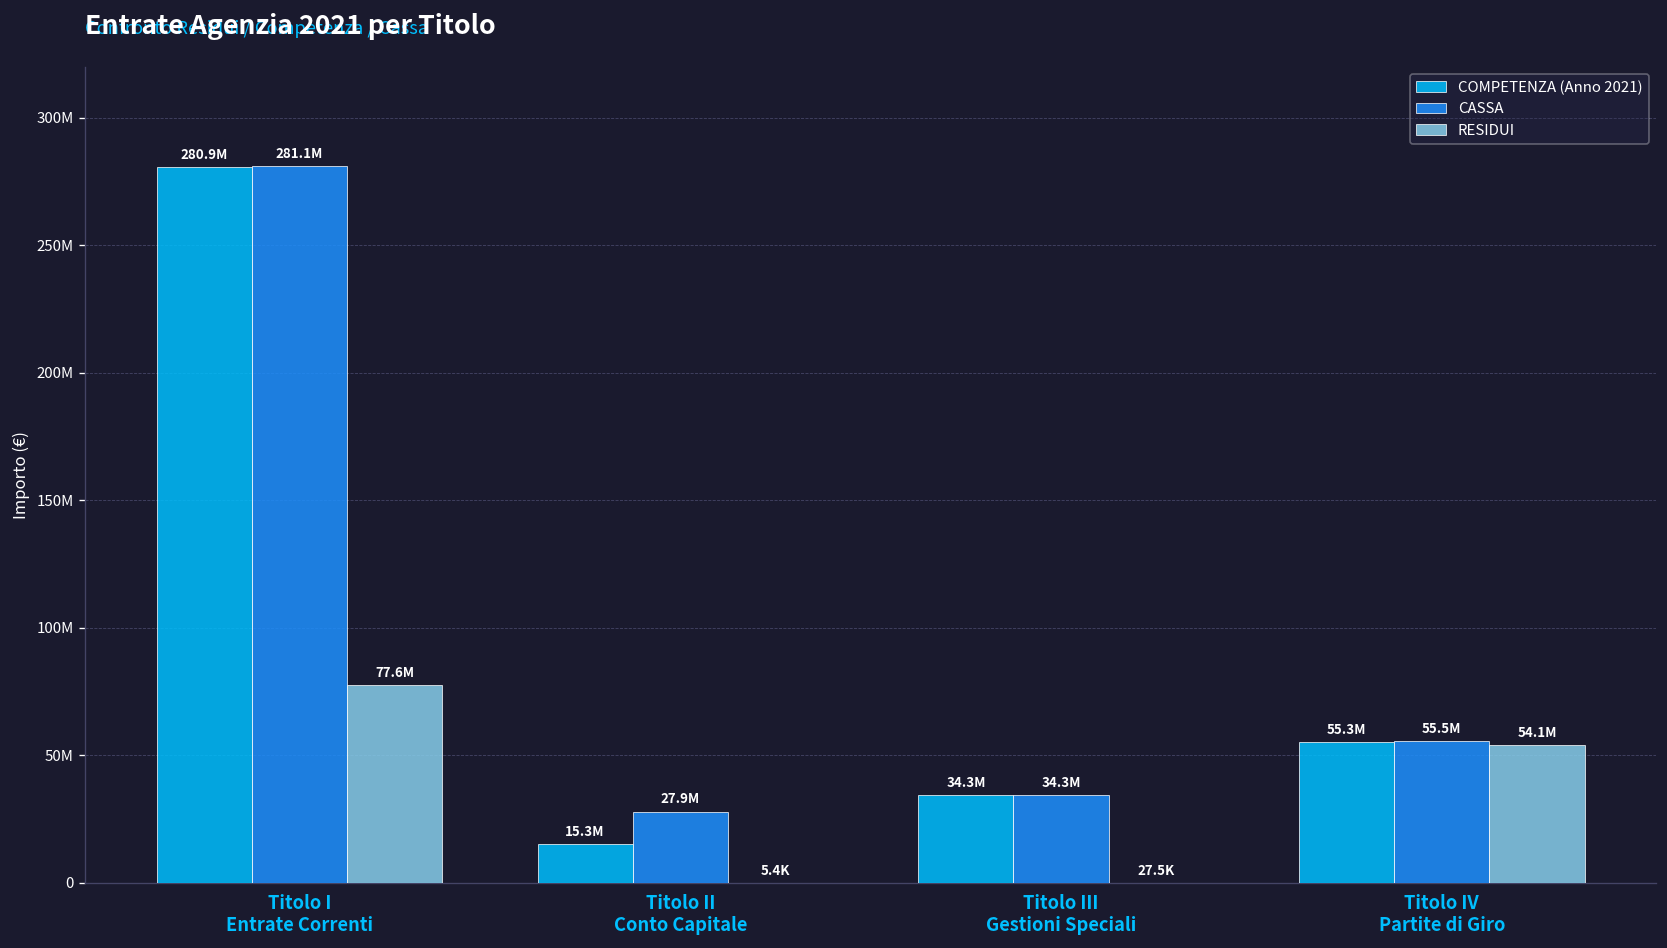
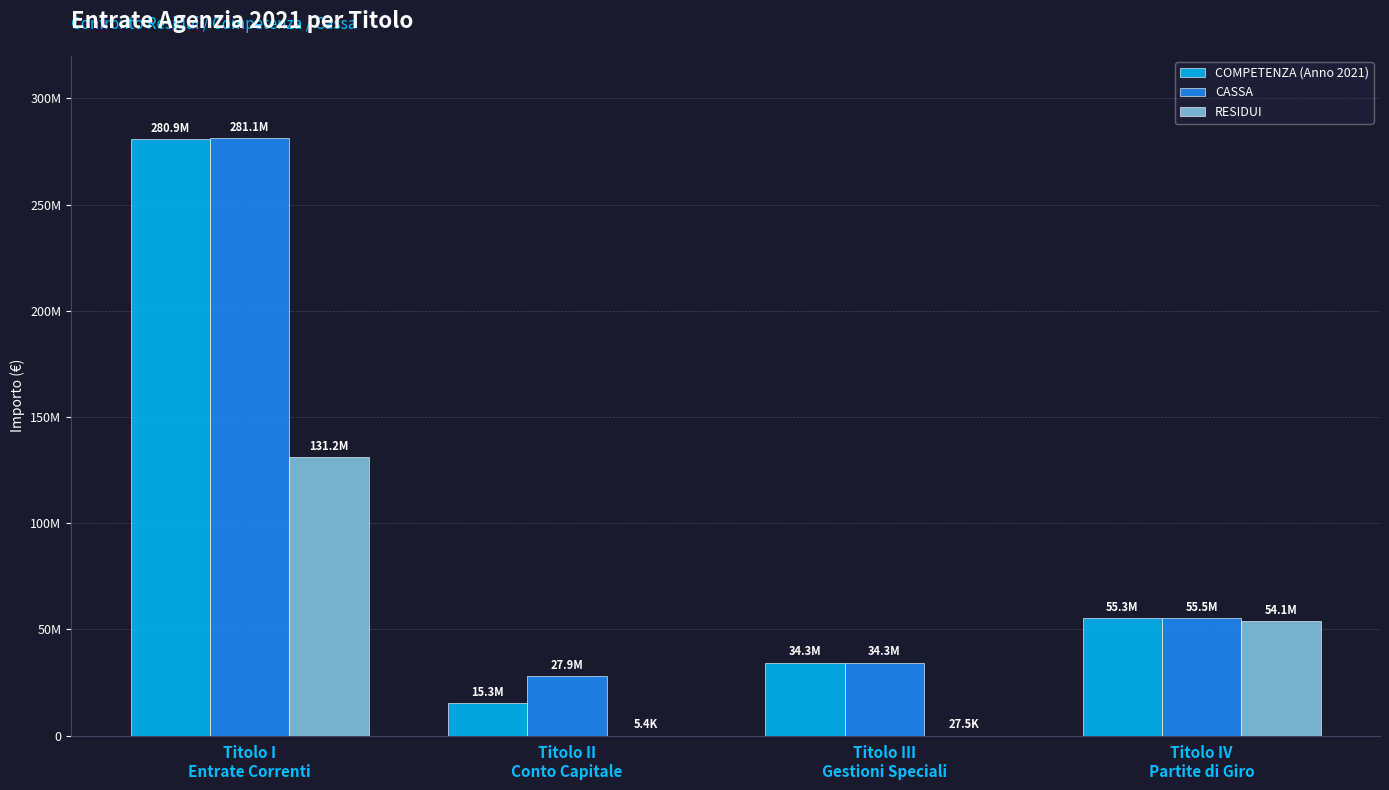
RESIDUI, Titolo I Entrate Correnti: 77.6M -> 131.2M
